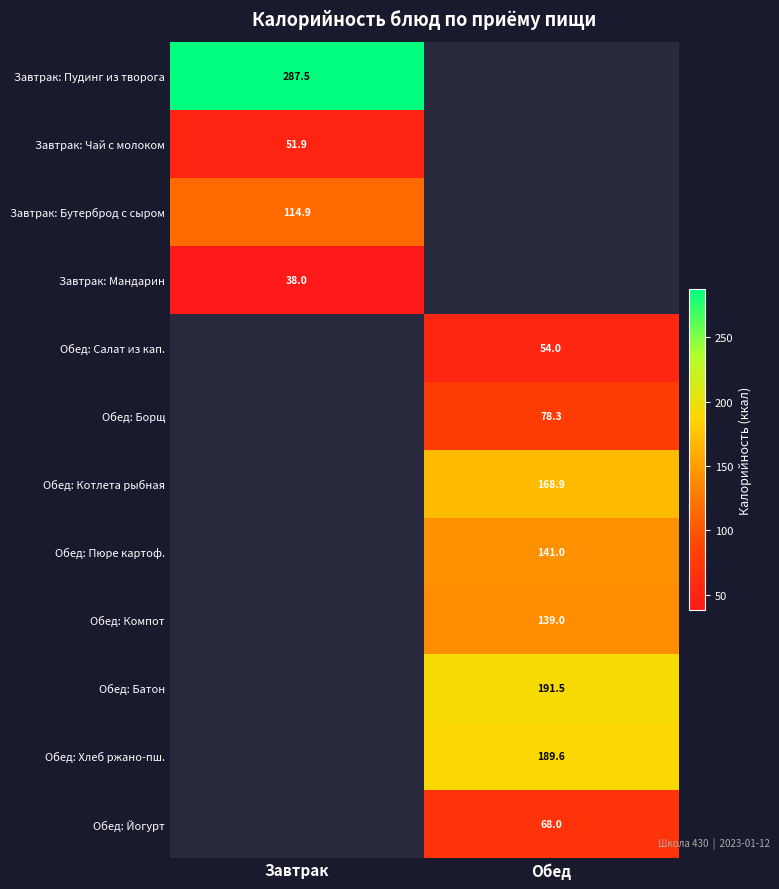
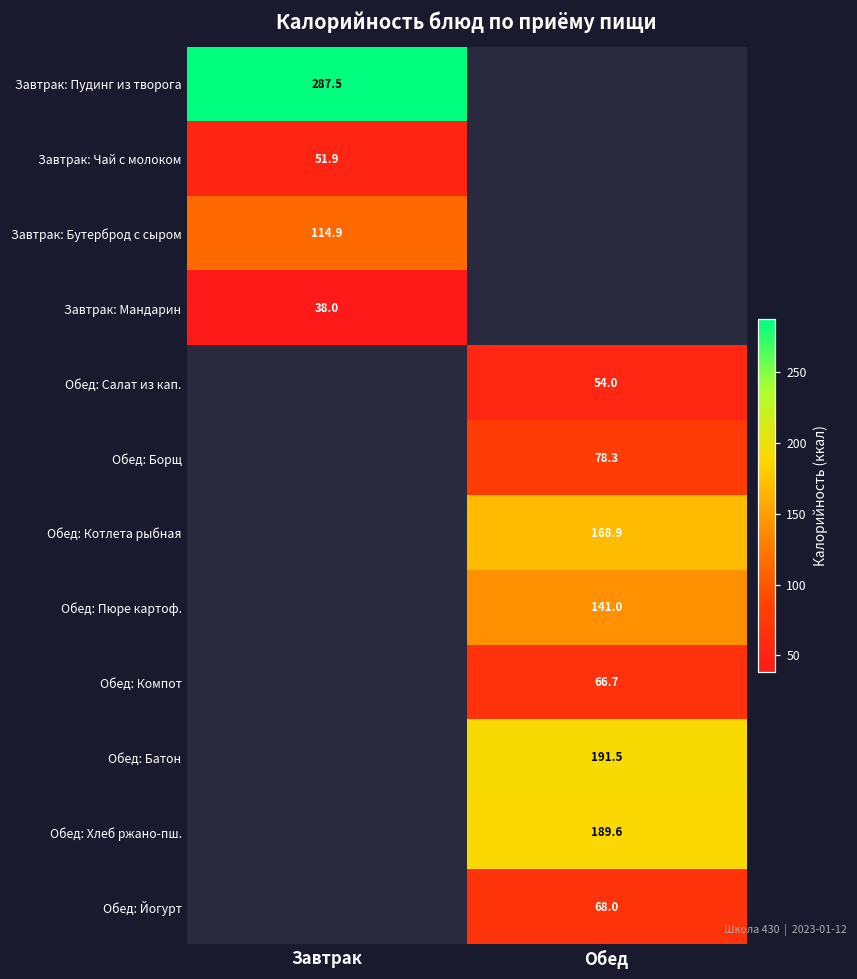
Обед: Компот, Обед: 139.0 -> 66.7
